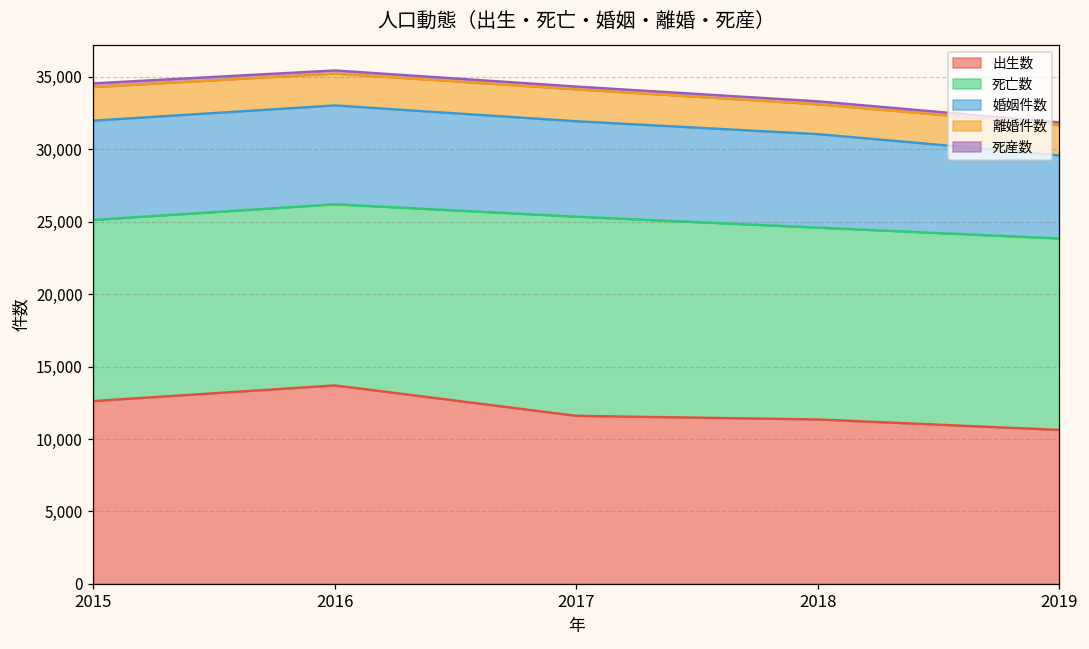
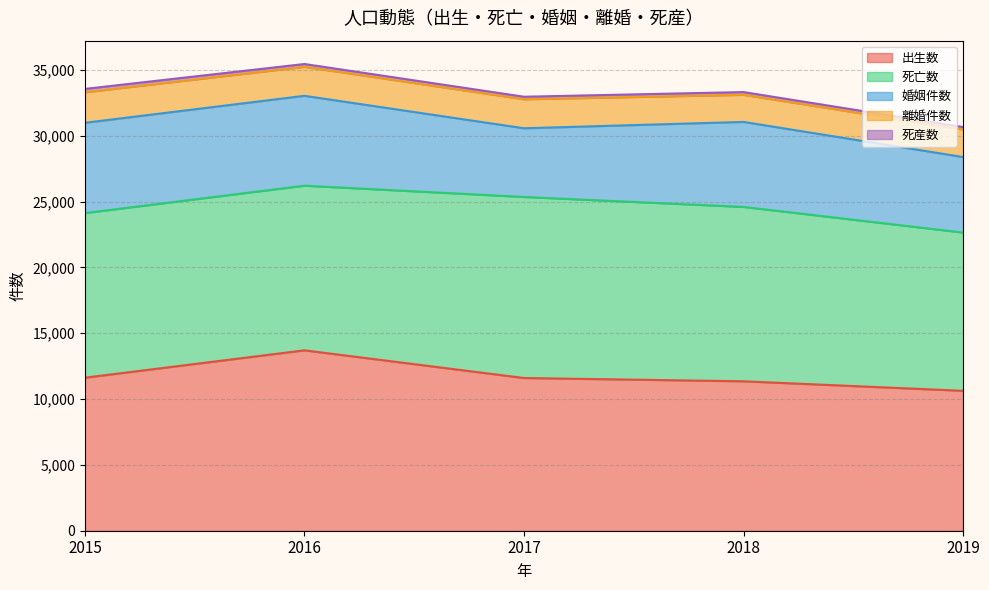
出生数, 2015: 12,600 -> 11,600
婚姻件数, 2017: 6,600 -> 5,200
死亡数, 2019: 13,200 -> 12,000
